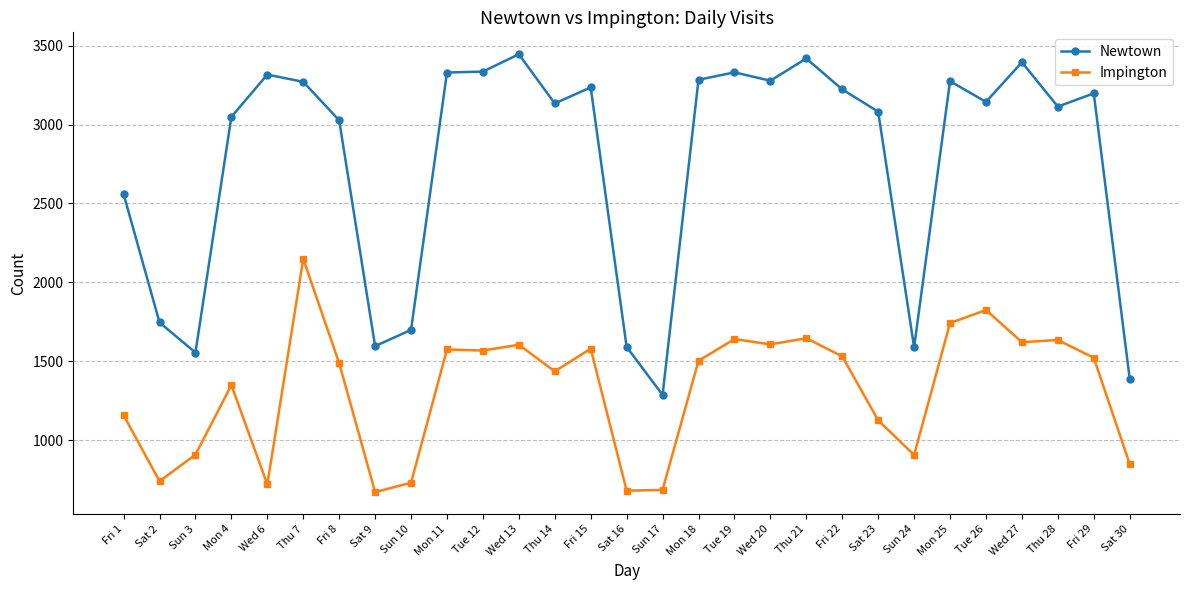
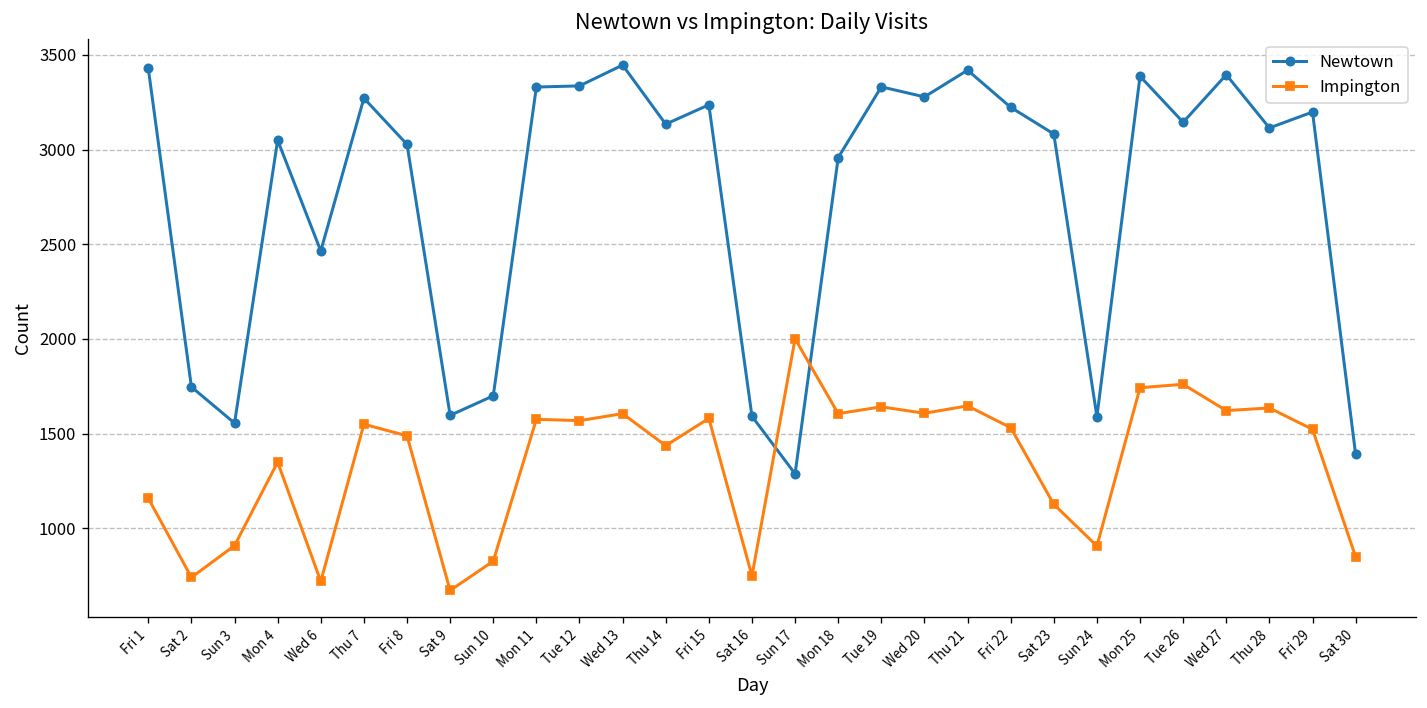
Newtown, Fri 1: 2560 -> 3430
Newtown, Wed 6: 3320 -> 2460
Impington, Thu 7: 2150 -> 1550
Impington, Sun 10: 730 -> 830
Impington, Sat 16: 680 -> 750
Impington, Sun 17: 690 -> 2000
Newtown, Mon 18: 3280 -> 2960
Impington, Mon 18: 1500 -> 1610
Newtown, Mon 25: 3280 -> 3390
Impington, Tue 26: 1830 -> 1760
